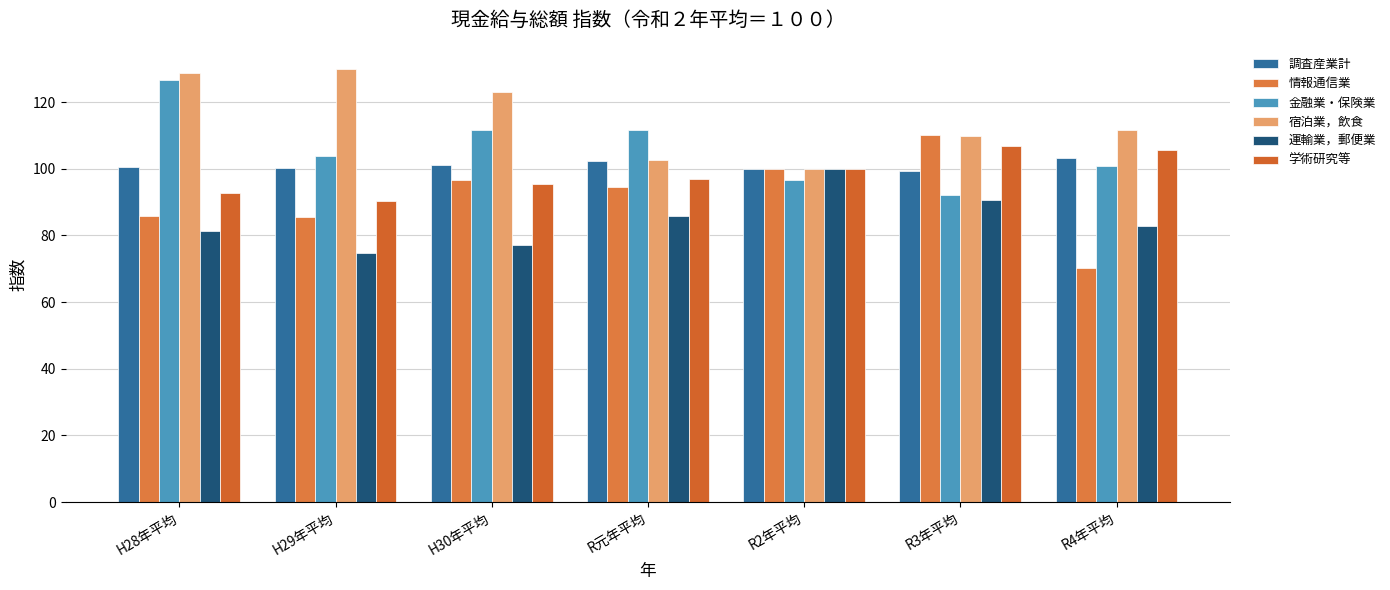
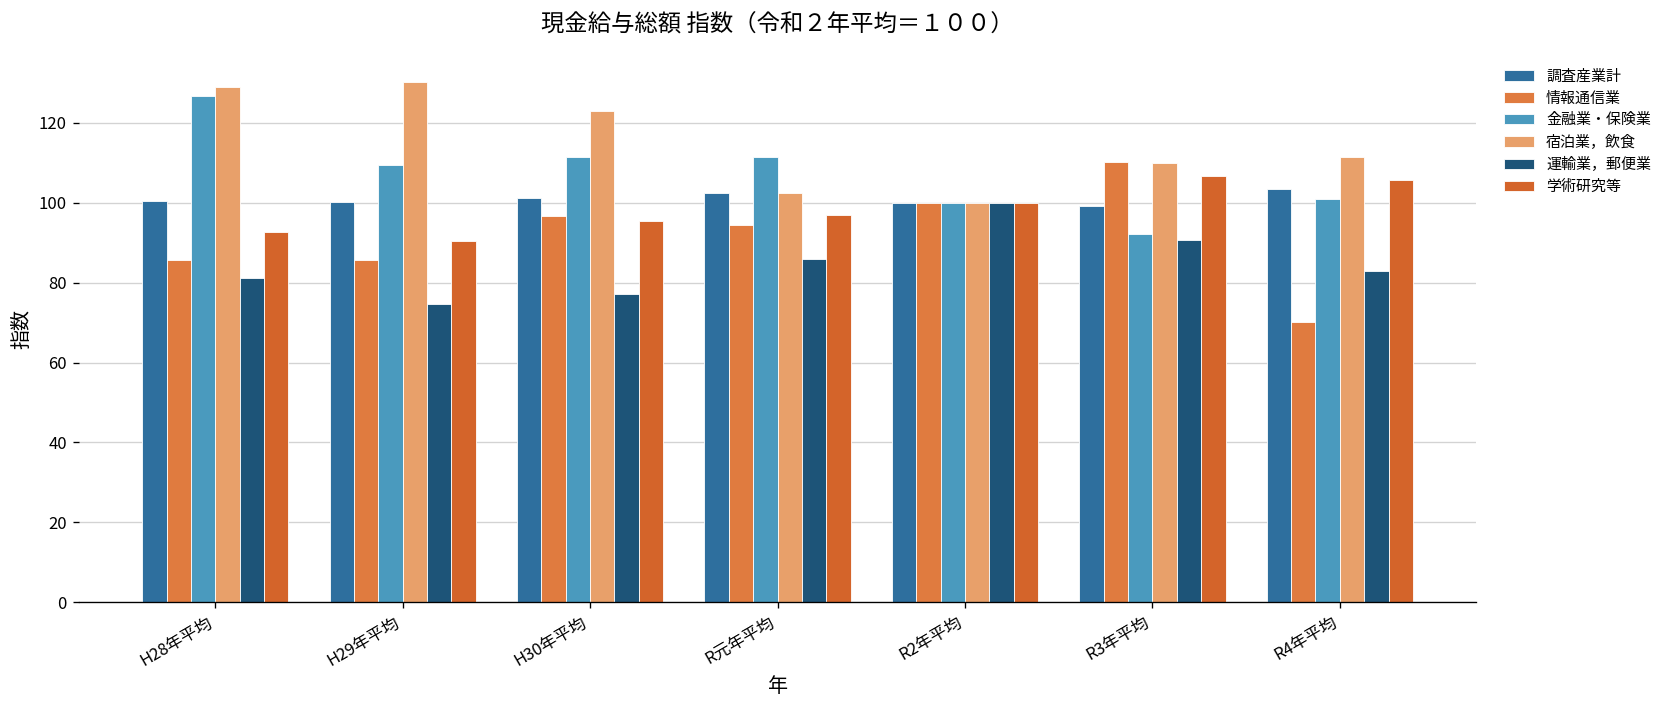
金融業・保険業, H29年平均: 104 -> 109
金融業・保険業, R2年平均: 97 -> 100
